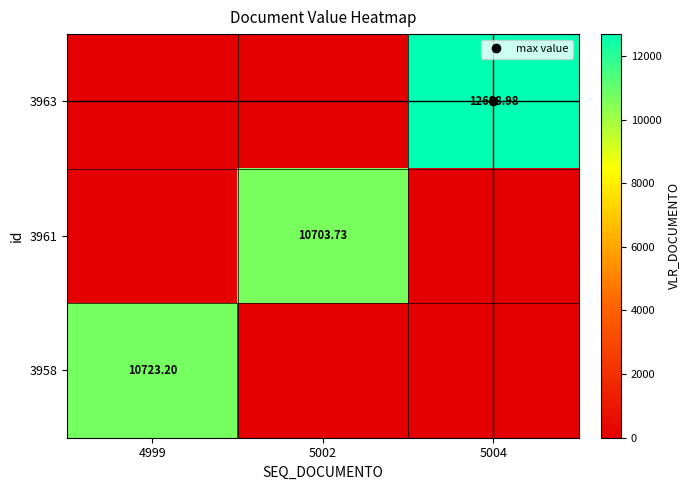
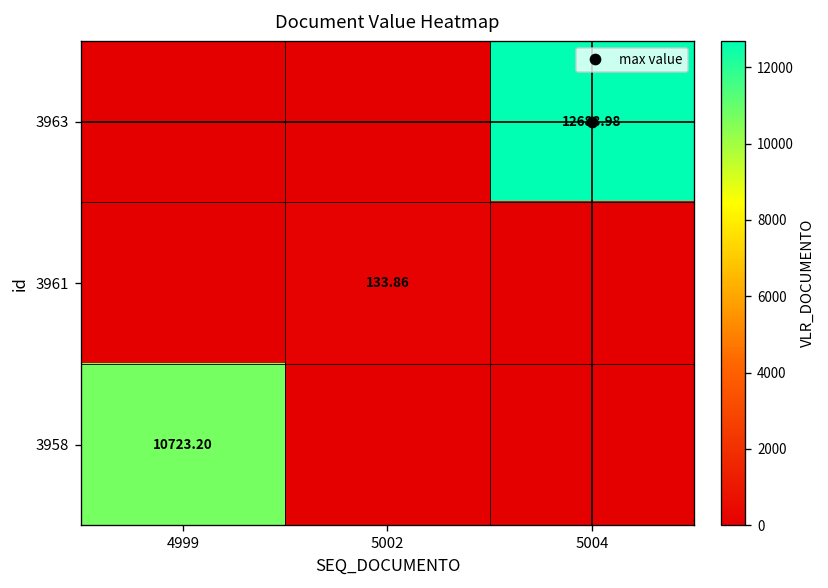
3961, 5002: 10703.73 -> 133.86
